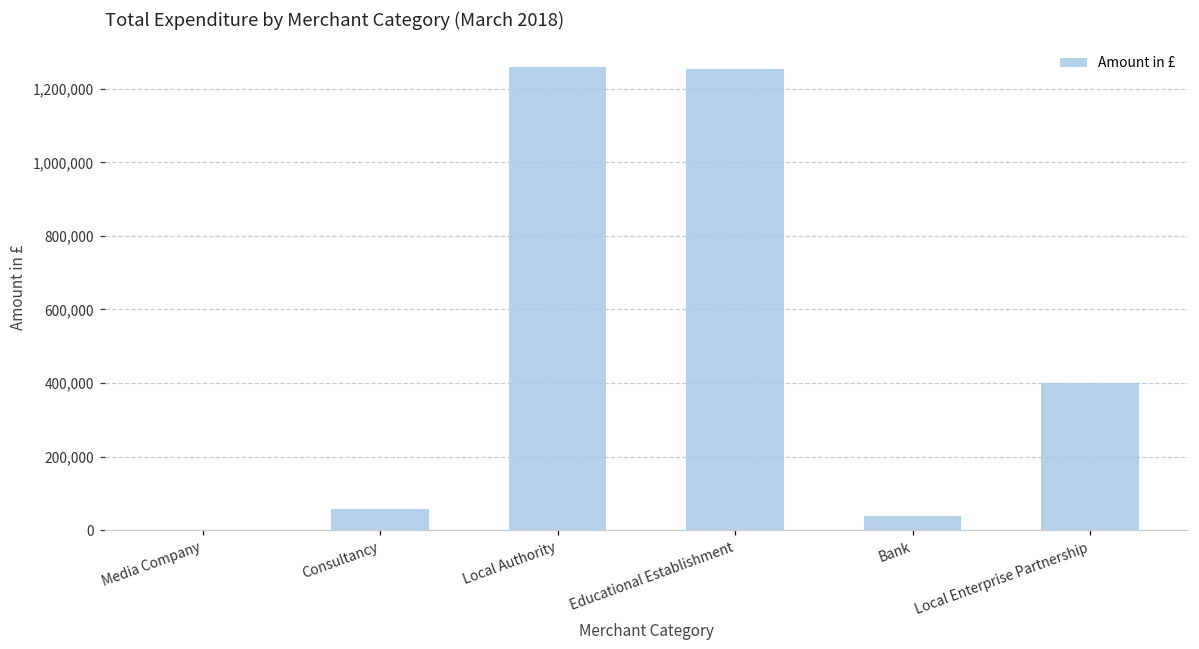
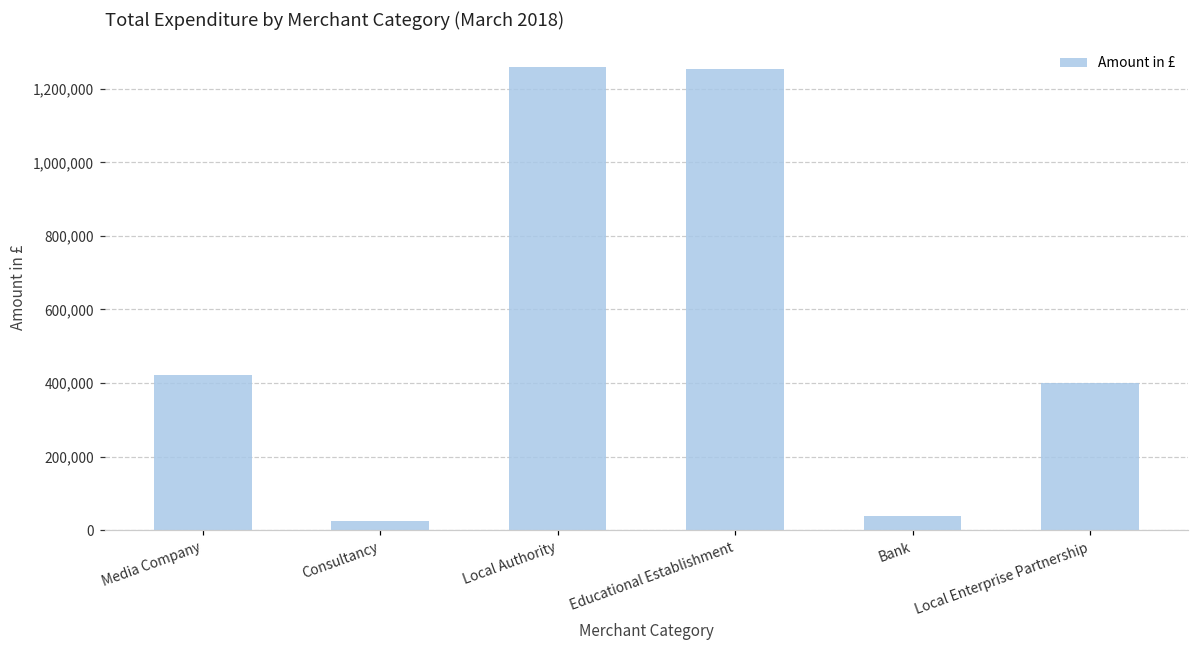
Media Company: 0 -> 420,000
Consultancy: 60,000 -> 30,000
